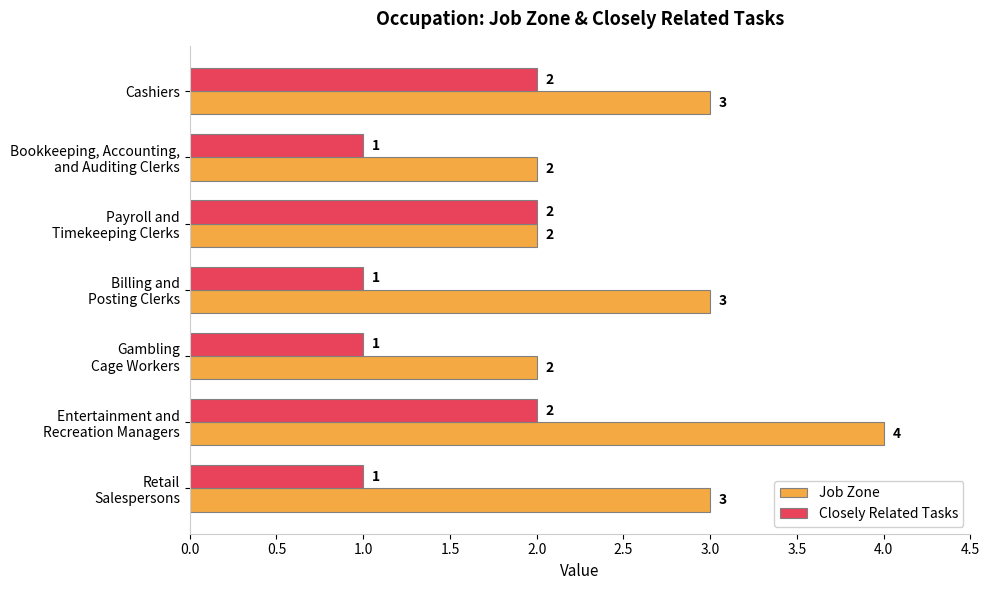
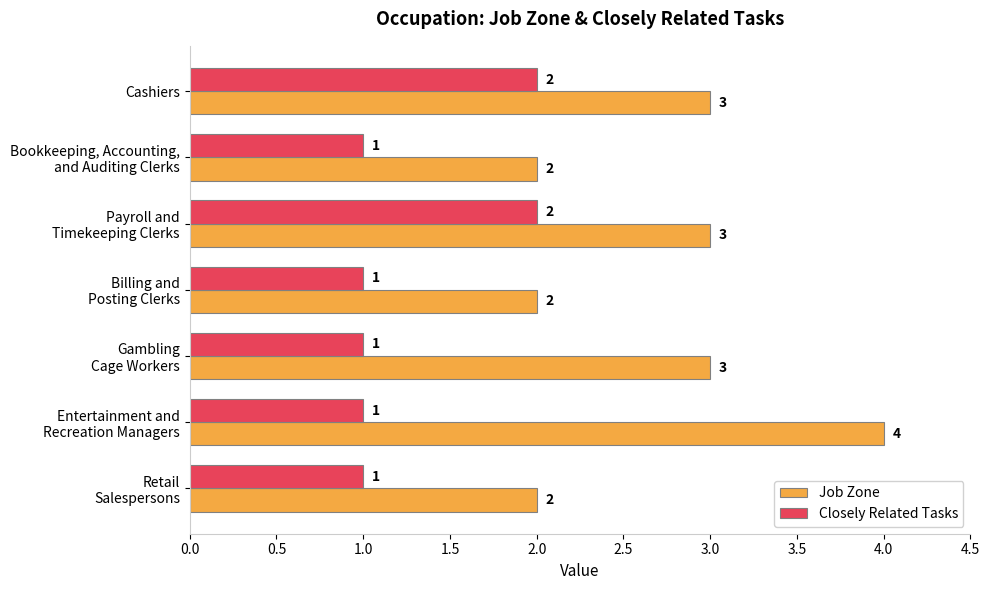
Job Zone, Payroll and Timekeeping Clerks: 2 -> 3
Job Zone, Billing and Posting Clerks: 3 -> 2
Job Zone, Gambling Cage Workers: 2 -> 3
Closely Related Tasks, Entertainment and Recreation Managers: 2 -> 1
Job Zone, Retail Salespersons: 3 -> 2
